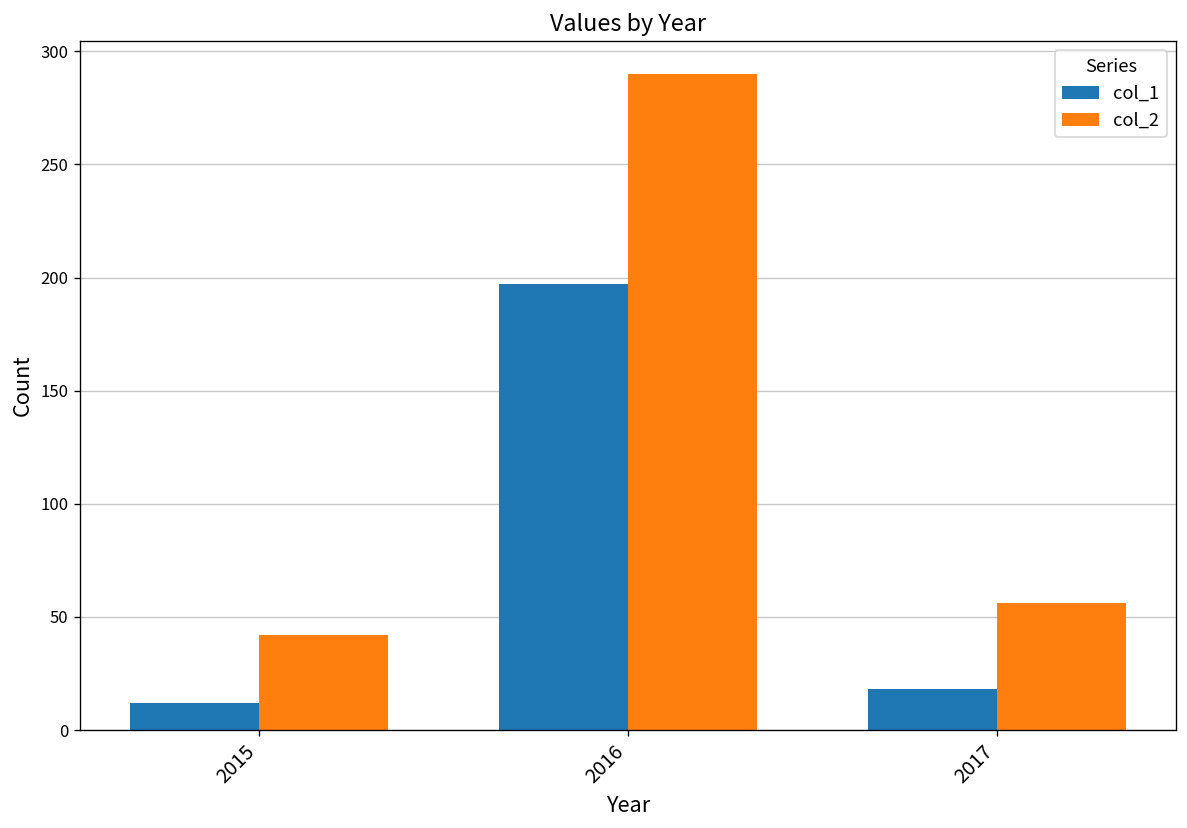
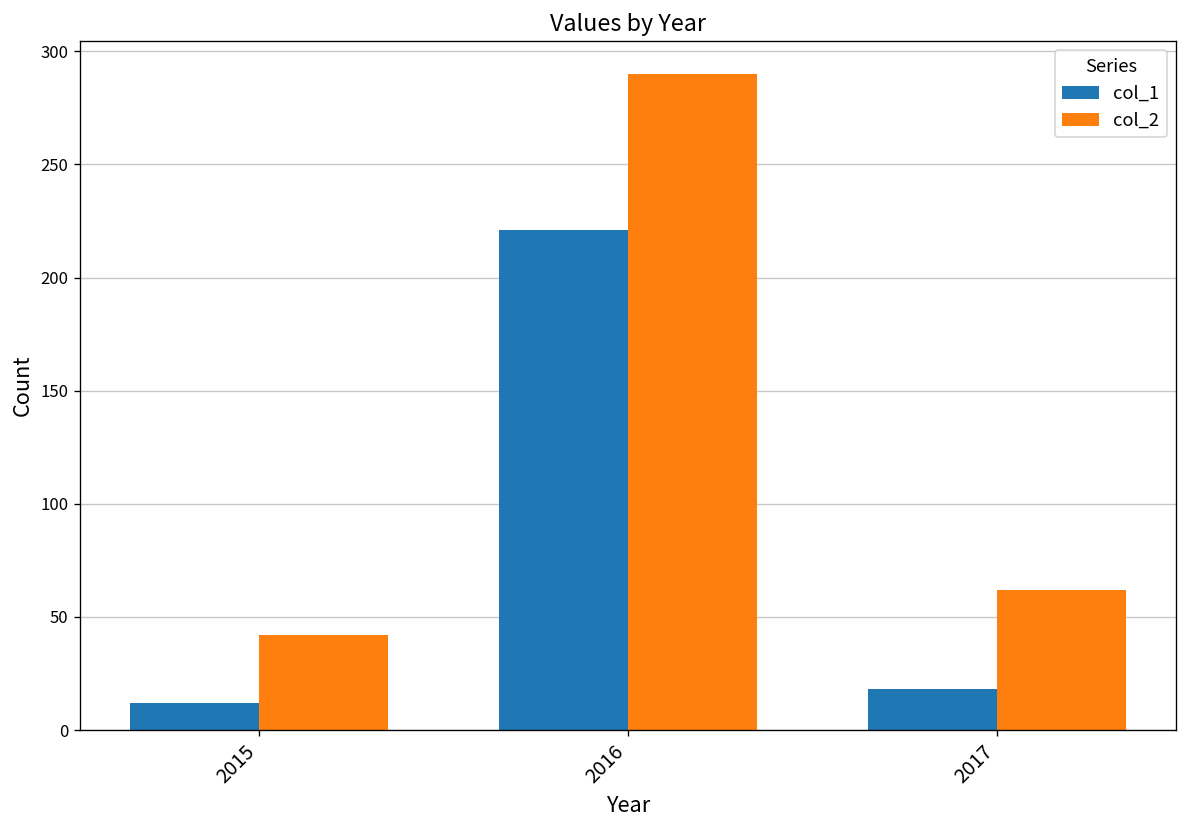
col_1, 2016: 197 -> 221
col_2, 2017: 56 -> 62
